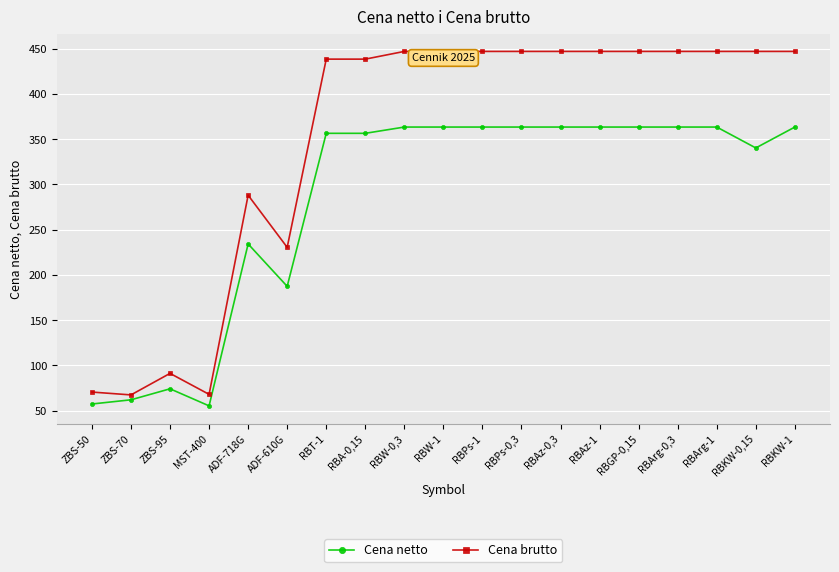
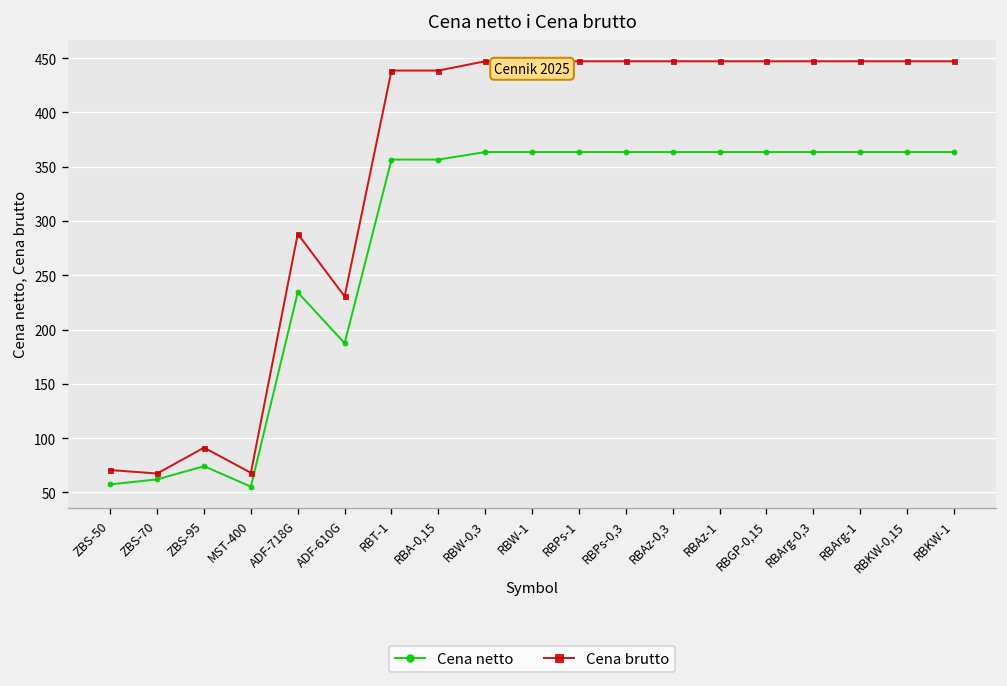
Cena netto, RBKW-0,15: 340 -> 360
